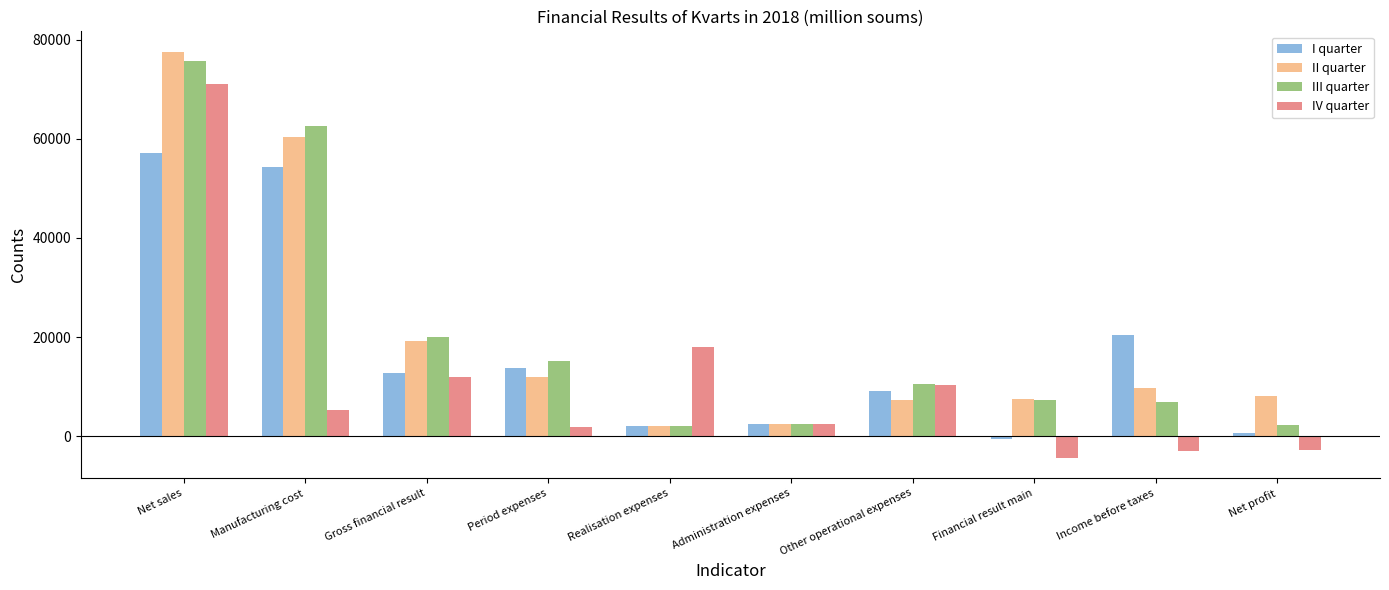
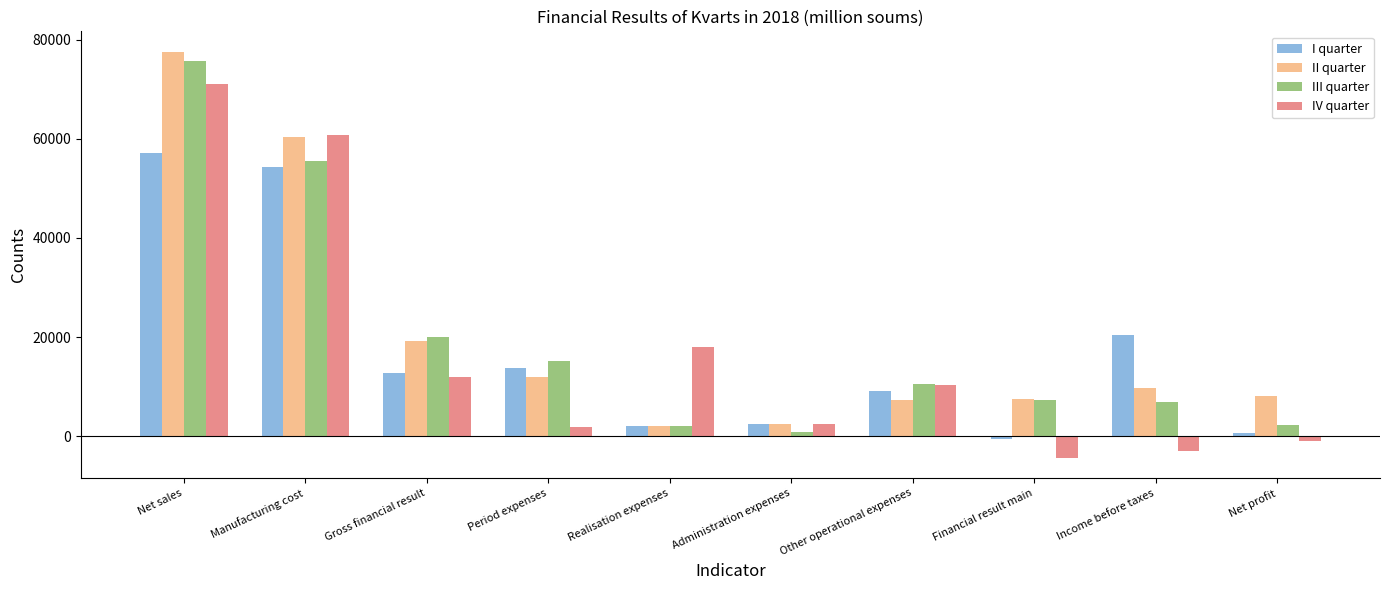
III quarter, Manufacturing cost: 63000 -> 56000
IV quarter, Manufacturing cost: 5000 -> 61000
III quarter, Administration expenses: 2000 -> 1000
IV quarter, Net profit: -3000 -> -1000
